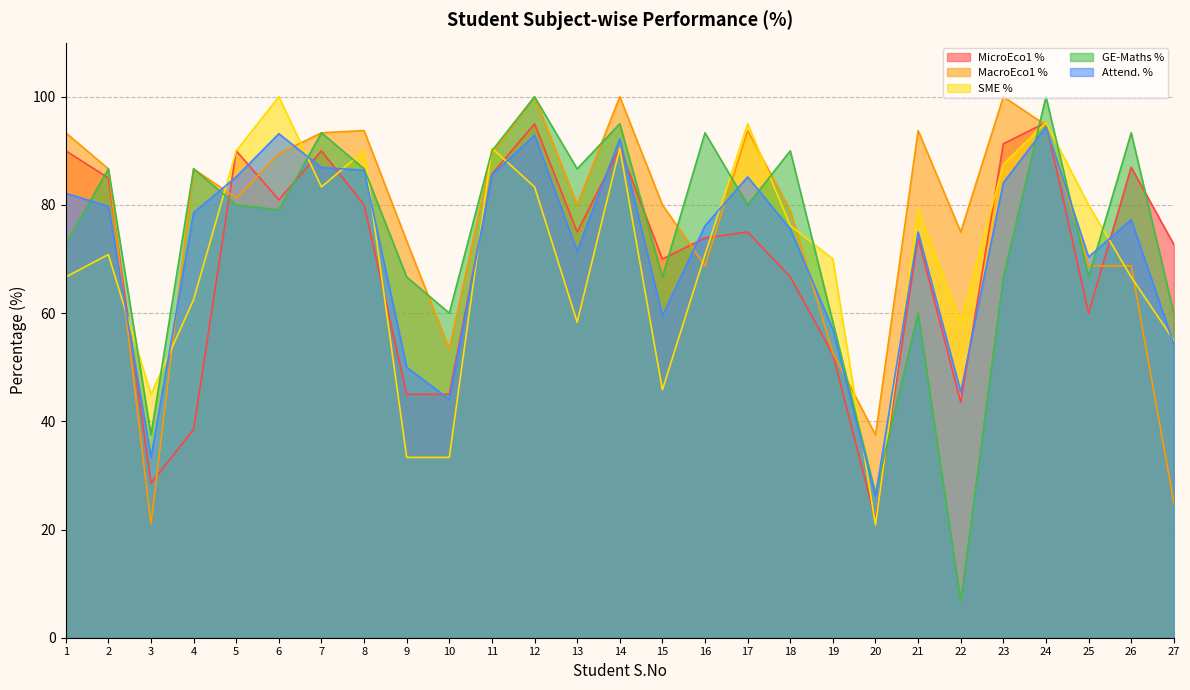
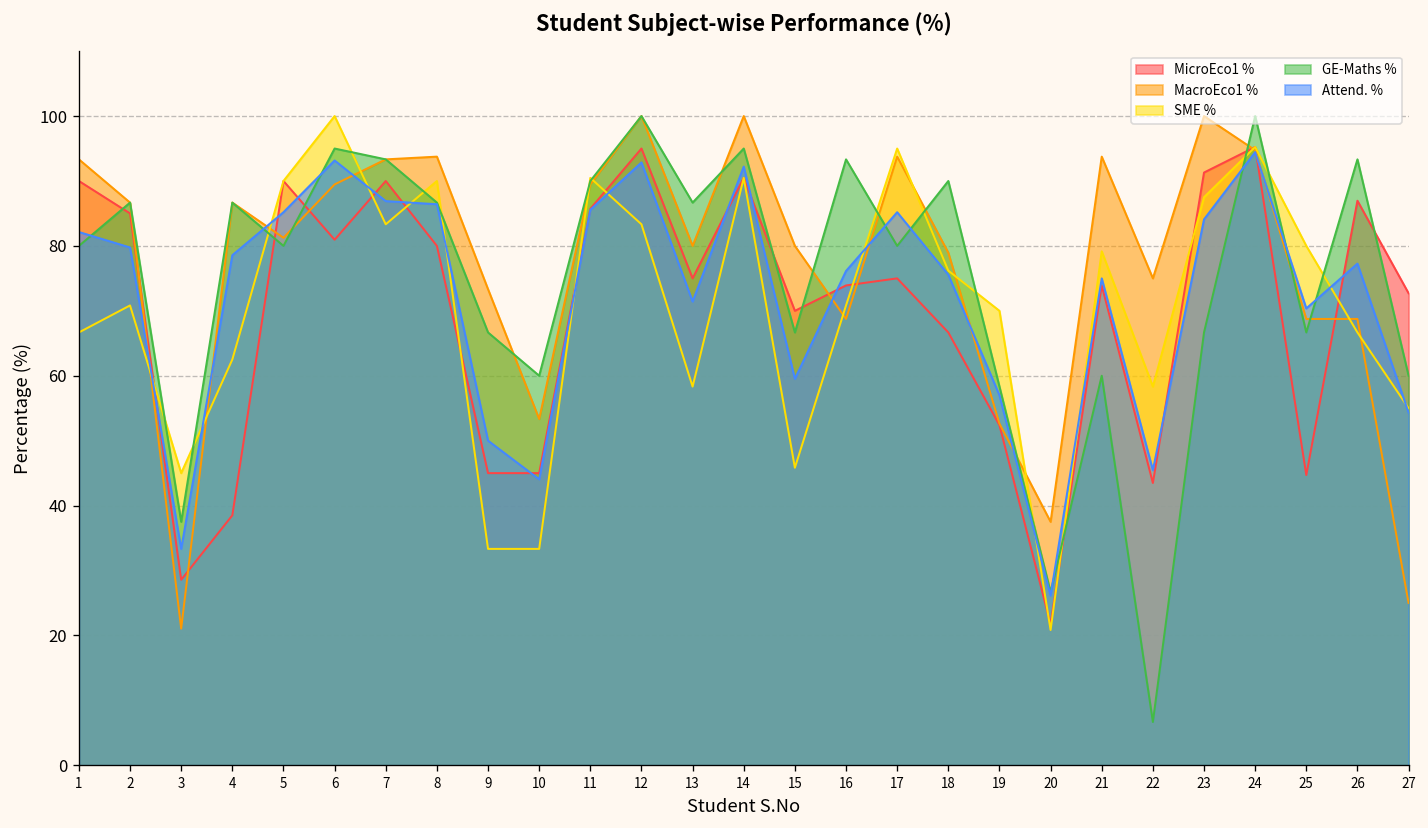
GE-Maths %, 1: 73 -> 80
GE-Maths %, 6: 79 -> 95
MicroEco1 %, 25: 60 -> 45
